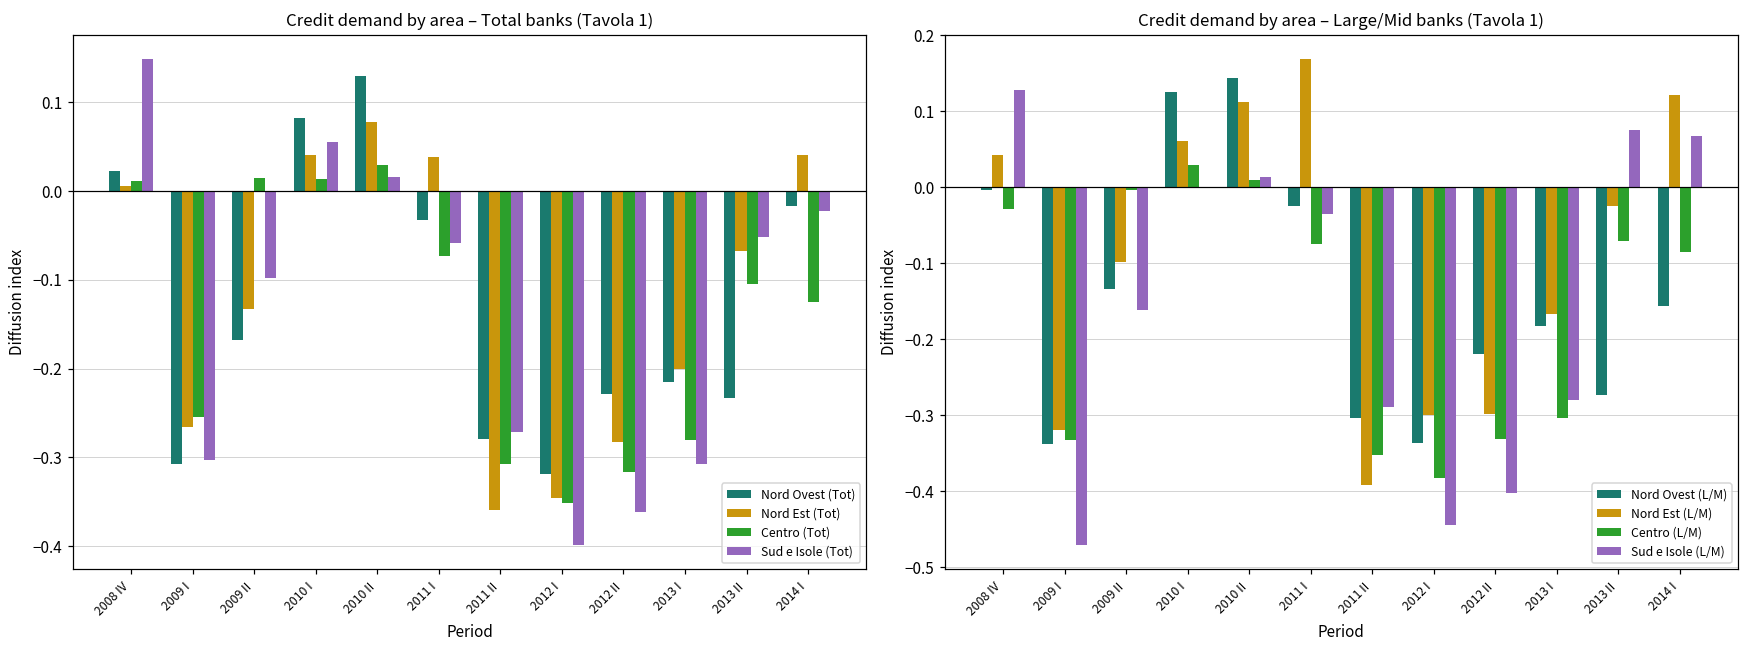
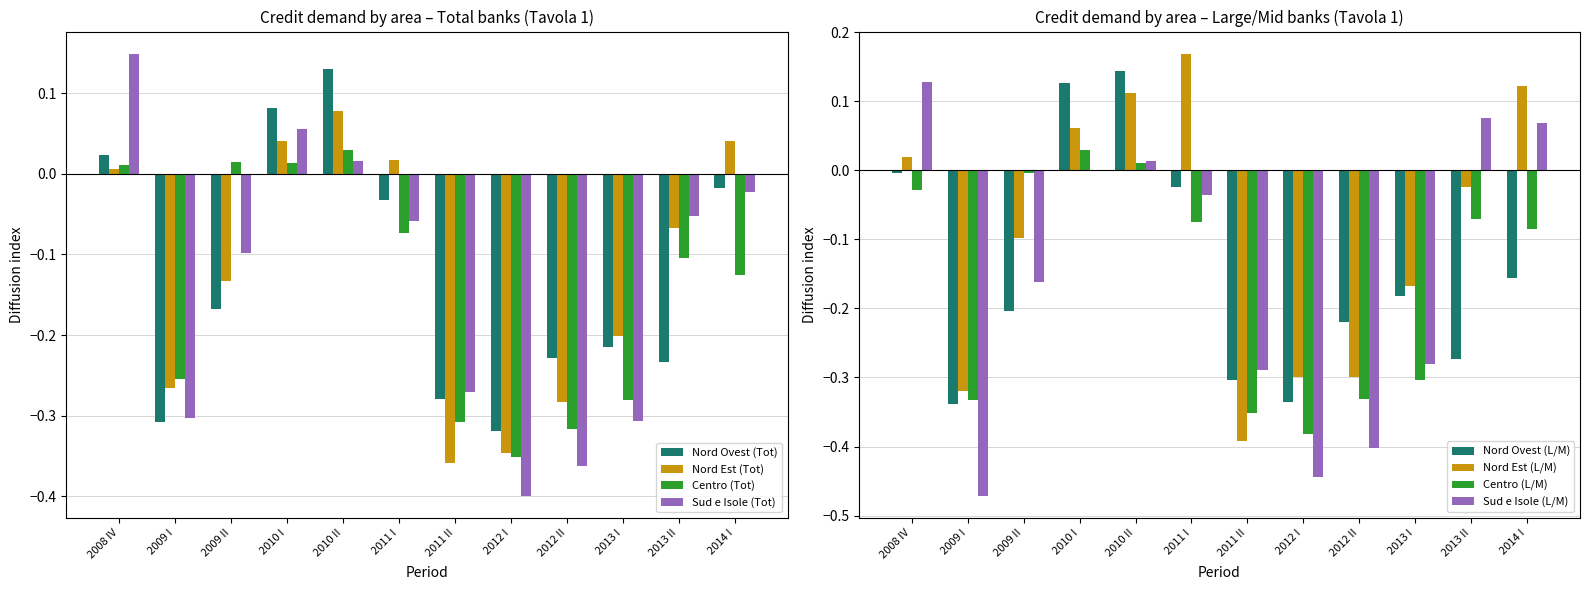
Credit demand by area – Total banks (Tavola 1), Nord Est (Tot), 2011 I: 0.04 -> 0.02
Credit demand by area – Large/Mid banks (Tavola 1), Nord Est (L/M), 2008 IV: 0.04 -> 0.02
Credit demand by area – Large/Mid banks (Tavola 1), Nord Ovest (L/M), 2009 II: -0.13 -> -0.20
